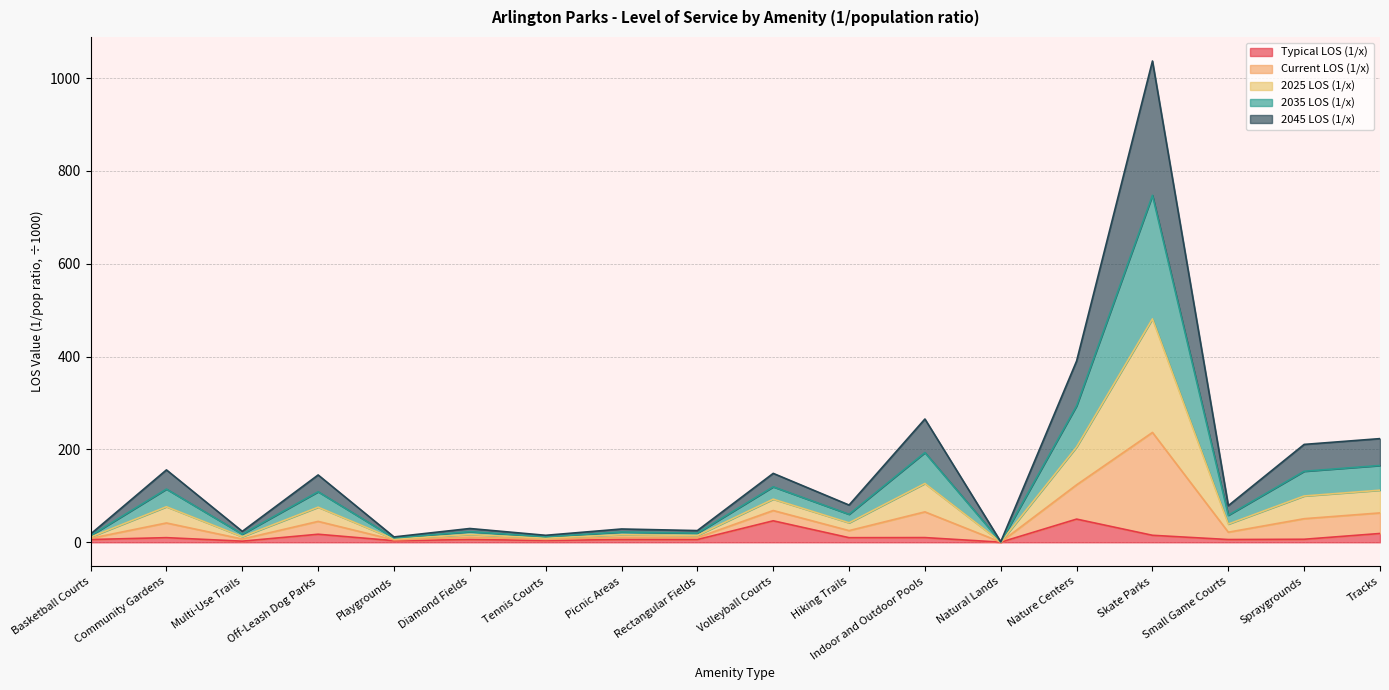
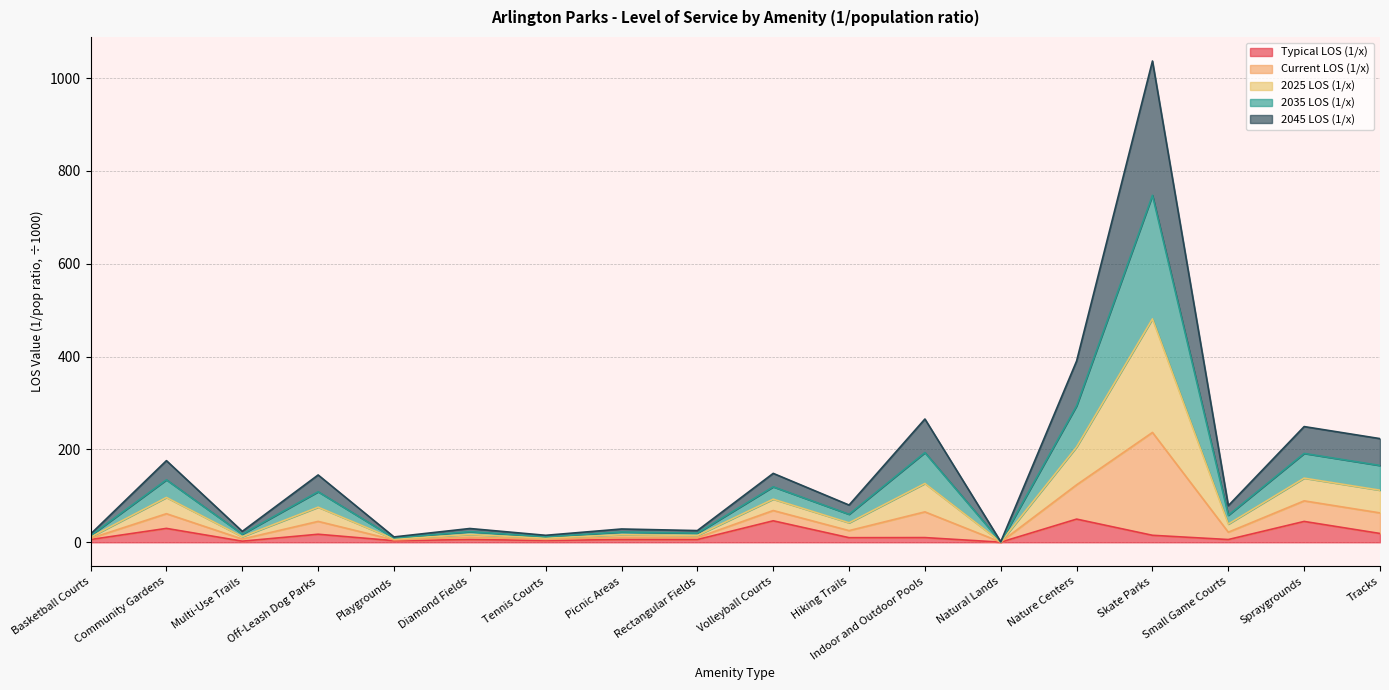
Typical LOS (1/x), Community Gardens: 10 -> 30
Typical LOS (1/x), Spraygrounds: 10 -> 50
